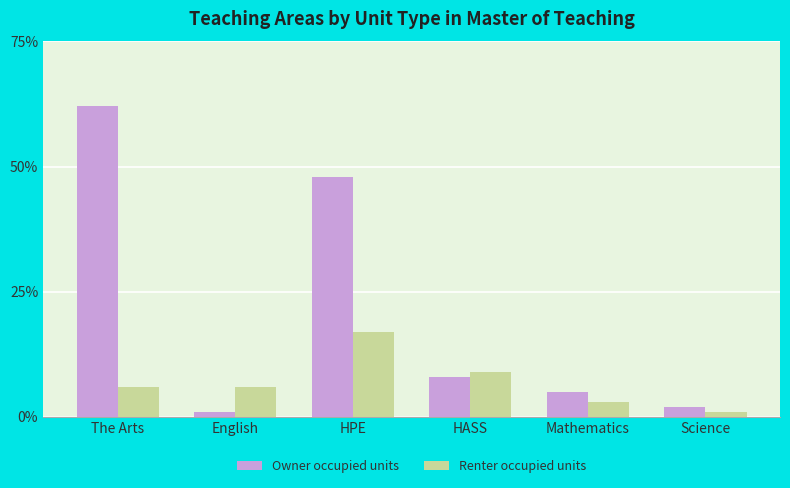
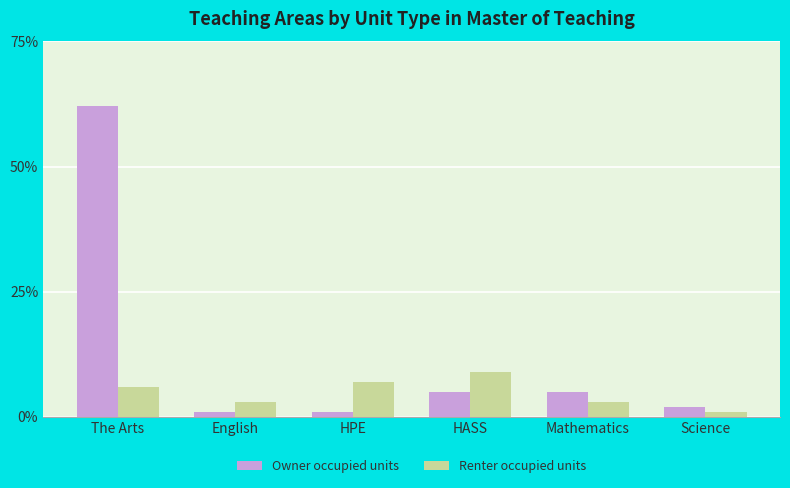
Renter occupied units, English: 6% -> 3%
Owner occupied units, HPE: 48% -> 1%
Renter occupied units, HPE: 17% -> 7%
Owner occupied units, HASS: 8% -> 5%
